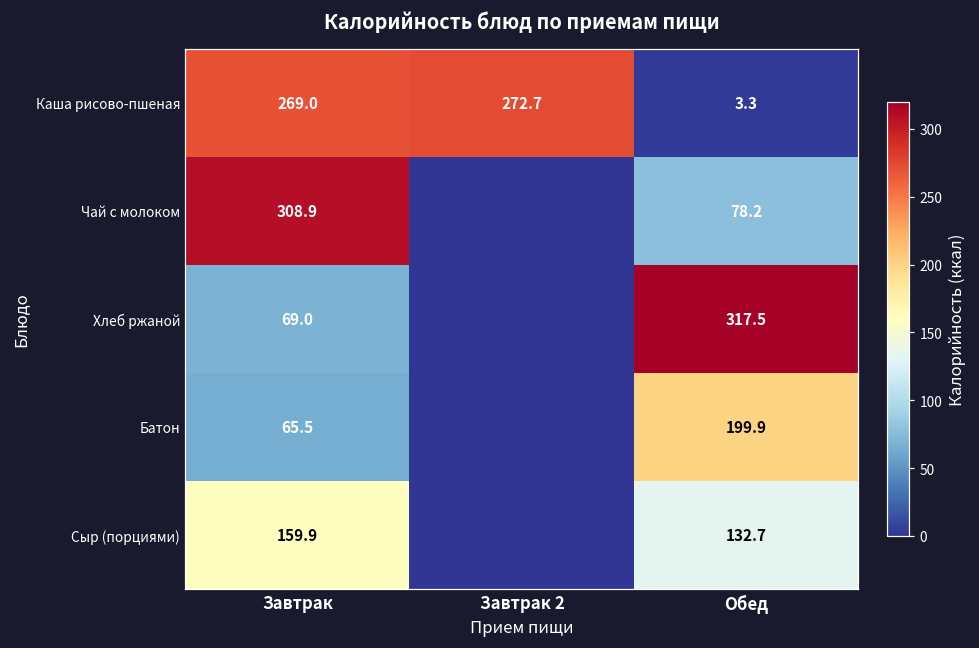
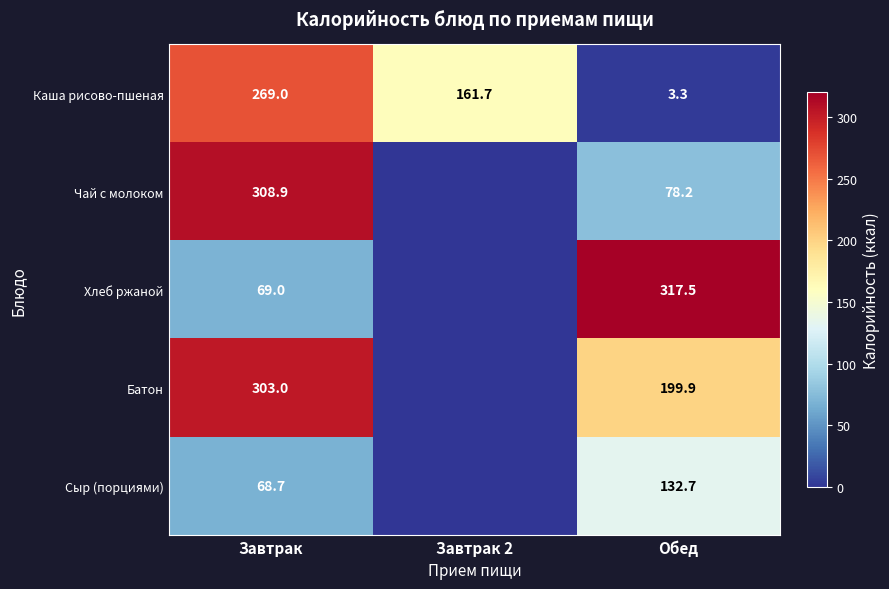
Каша рисово-пшеная, Завтрак 2: 272.7 -> 161.7
Батон, Завтрак: 65.5 -> 303.0
Сыр (порциями), Завтрак: 159.9 -> 68.7
